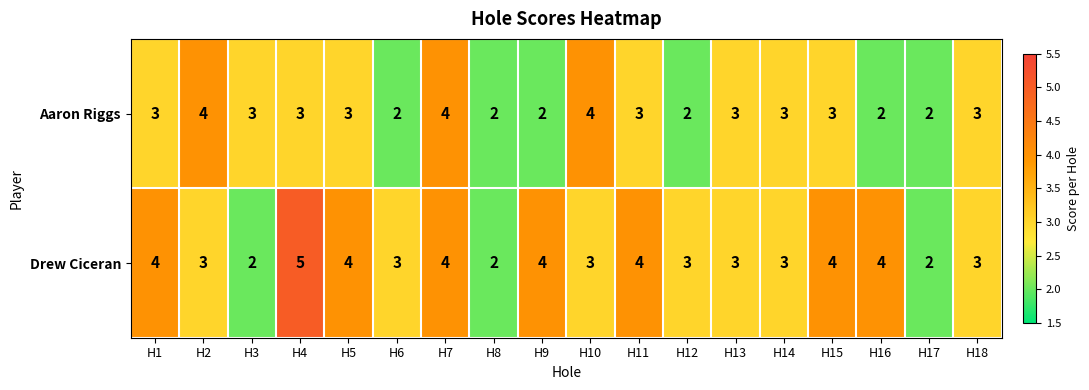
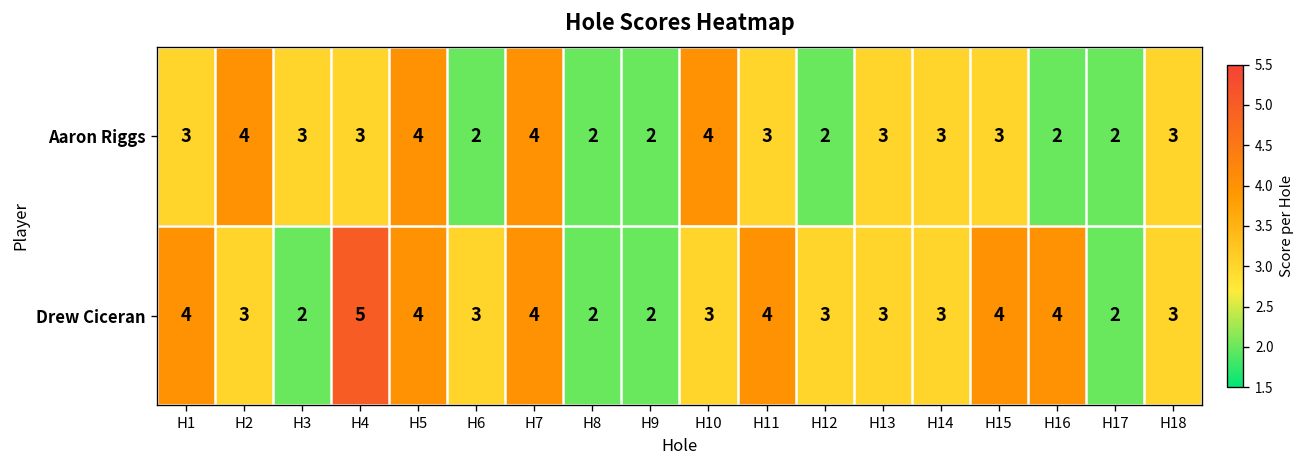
Aaron Riggs, H5: 3 -> 4
Drew Ciceran, H9: 4 -> 2
